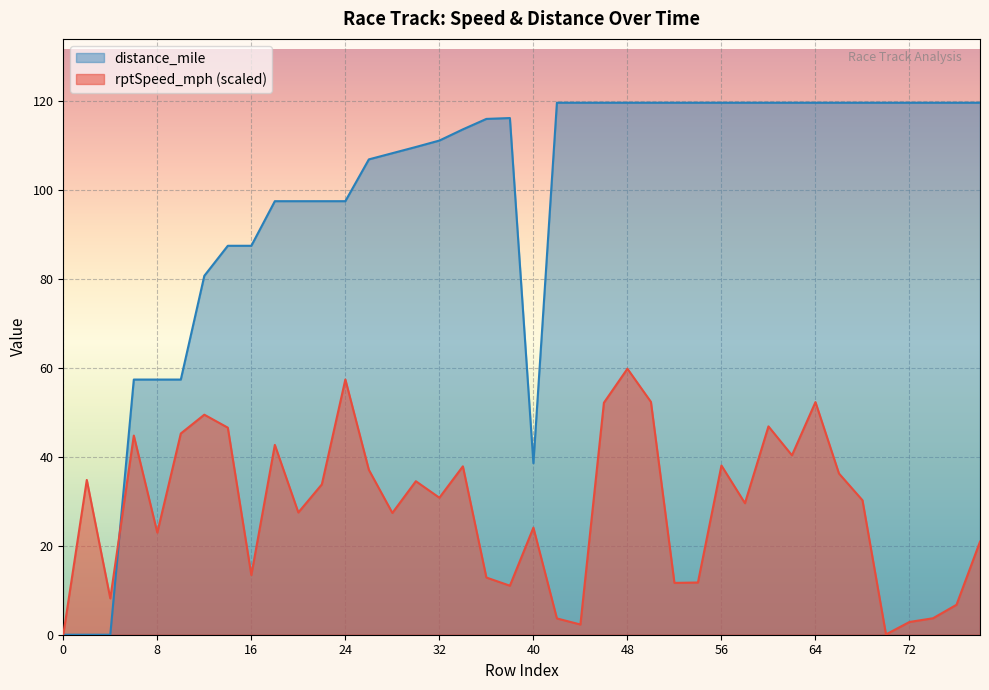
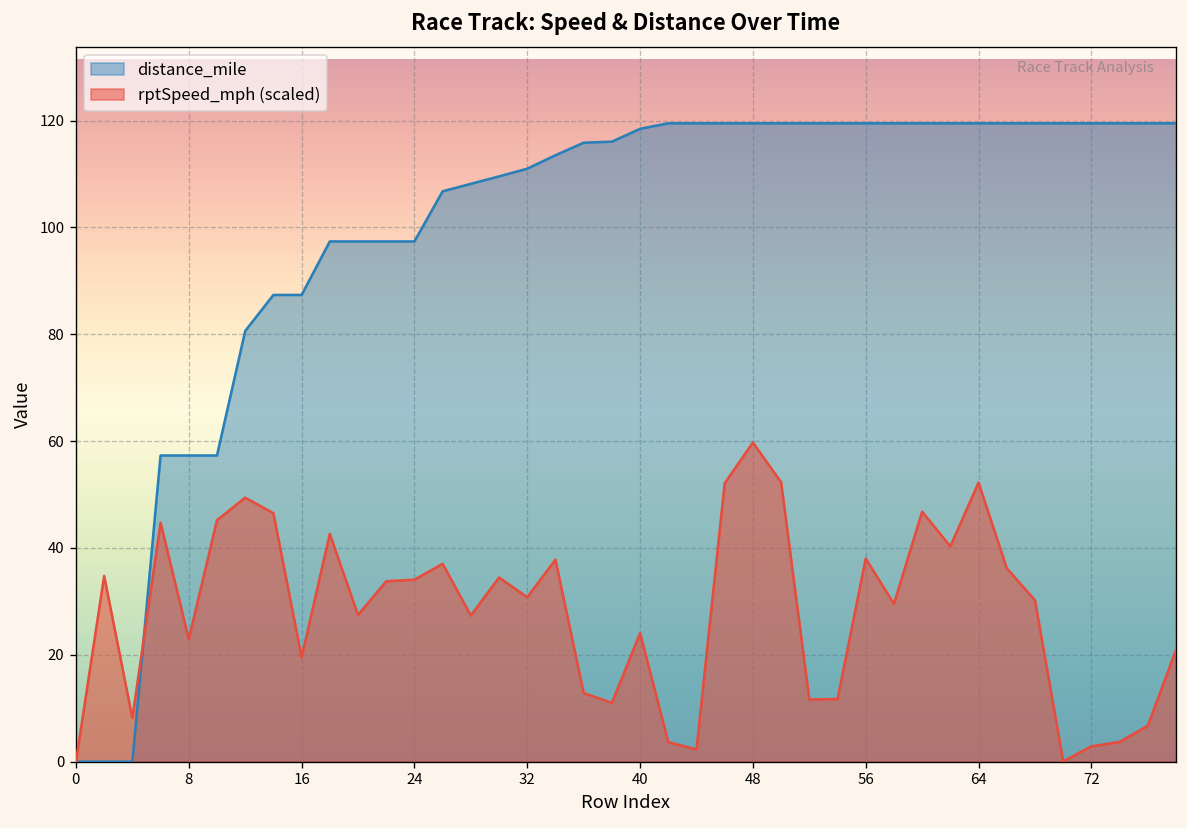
rptSpeed_mph (scaled), 16: 13 -> 20
rptSpeed_mph (scaled), 24: 57 -> 34
distance_mile, 40: 39 -> 118
